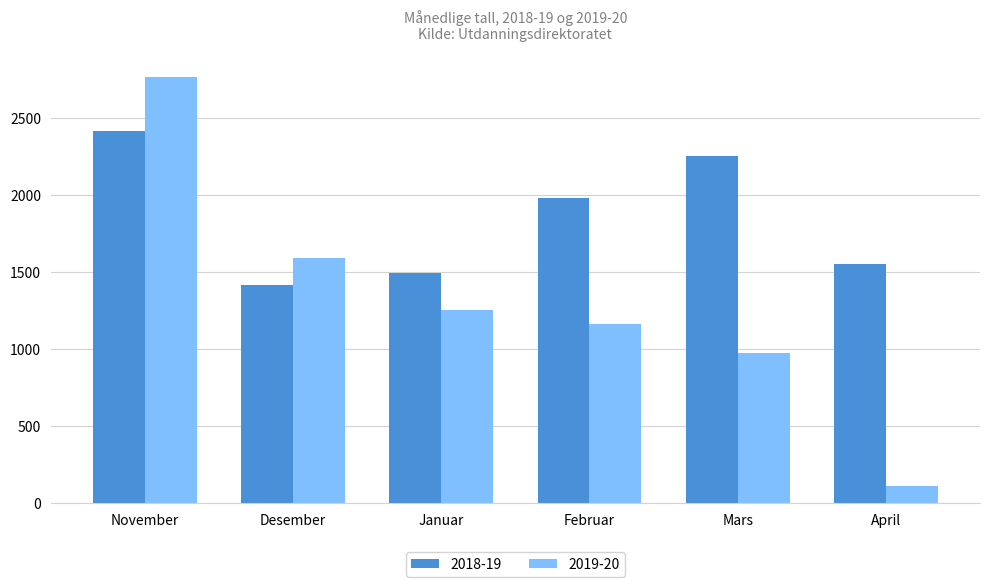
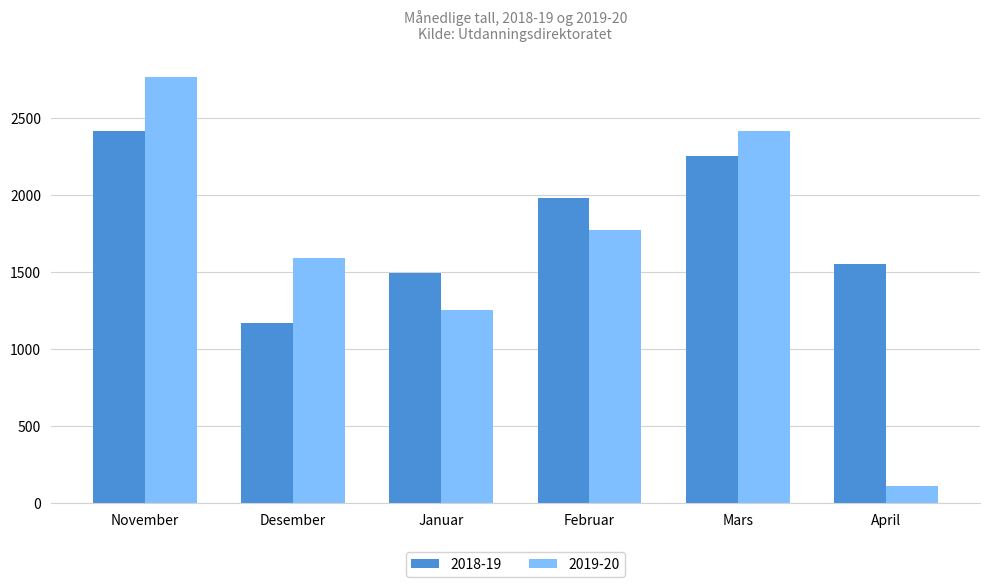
2018-19, Desember: 1420 -> 1170
2019-20, Februar: 1160 -> 1780
2019-20, Mars: 980 -> 2420
